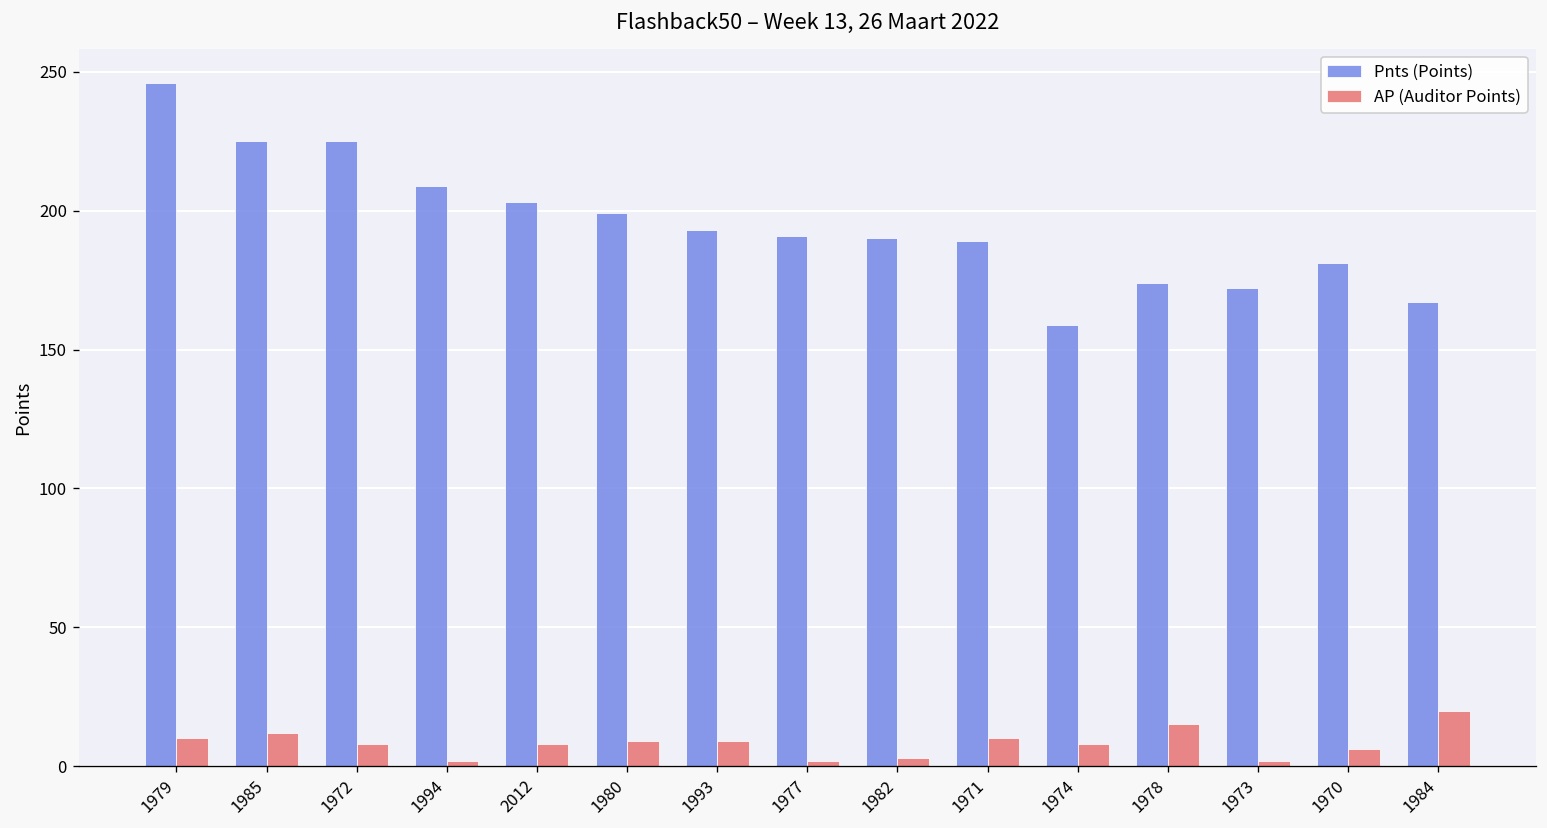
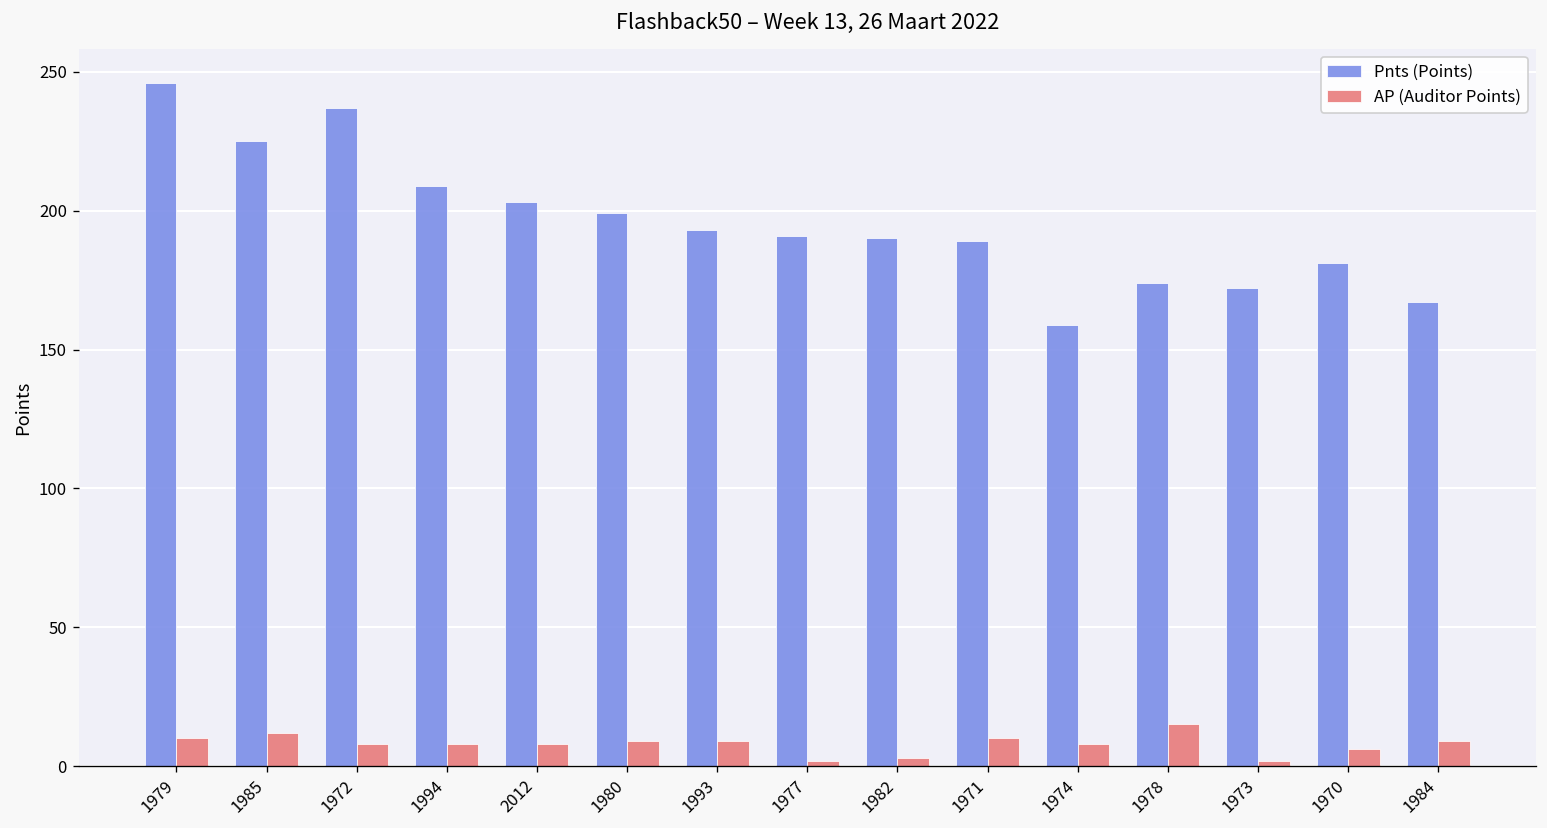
Pnts (Points), 1972: 225 -> 237
AP (Auditor Points), 1994: 2 -> 8
AP (Auditor Points), 1984: 20 -> 9
